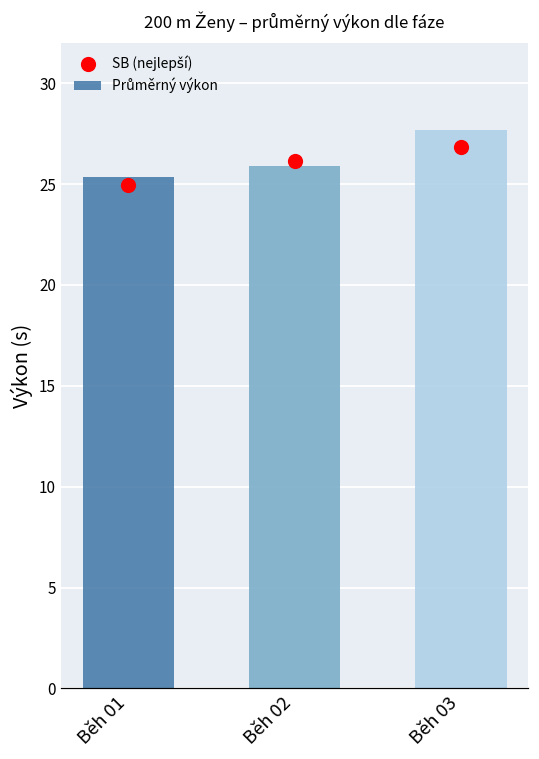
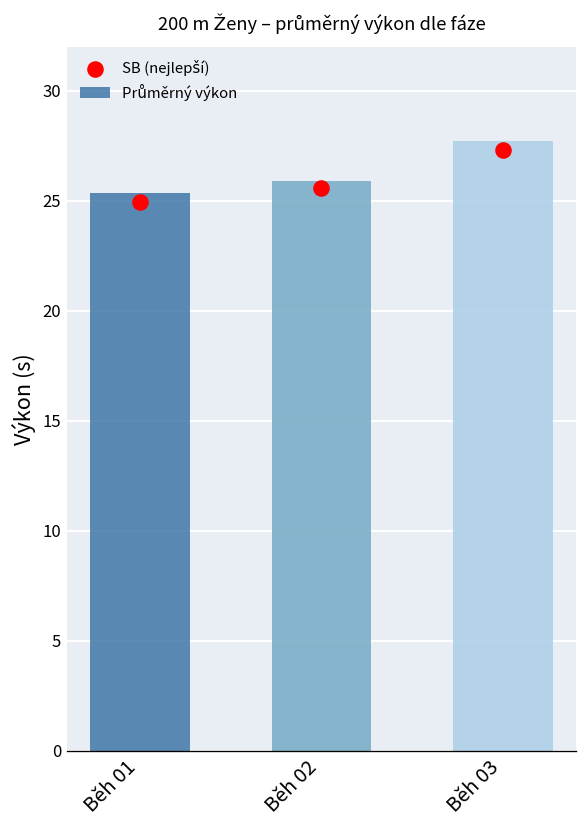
SB (nejlepší), Běh 02: 26.1 -> 25.6
SB (nejlepší), Běh 03: 26.8 -> 27.3
